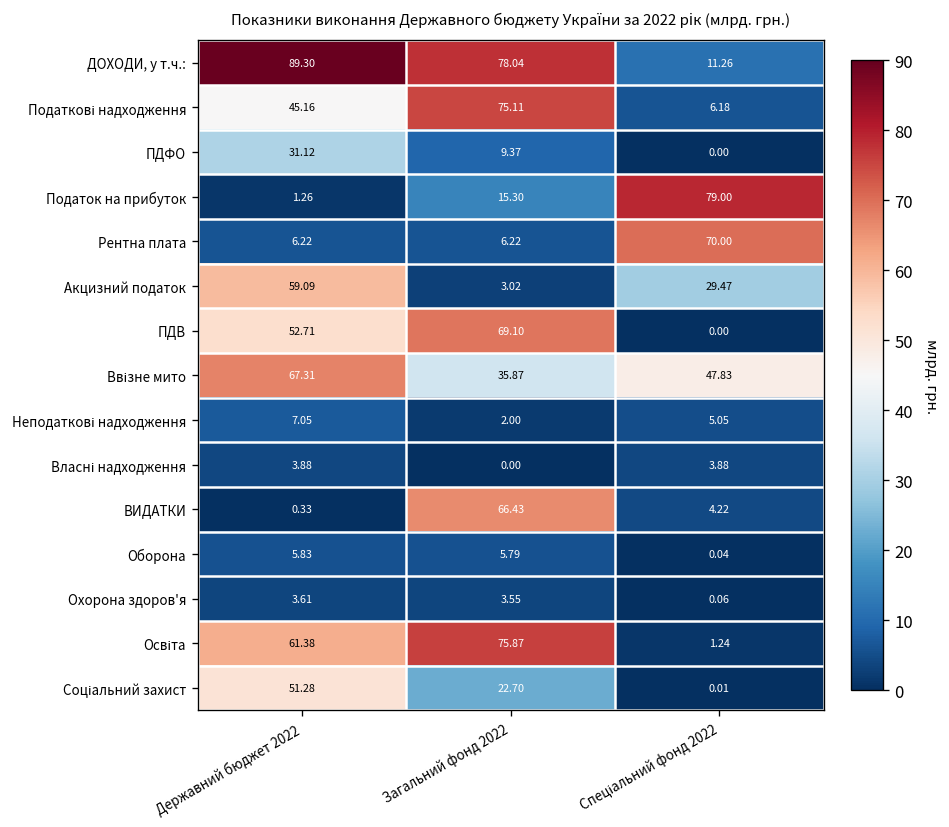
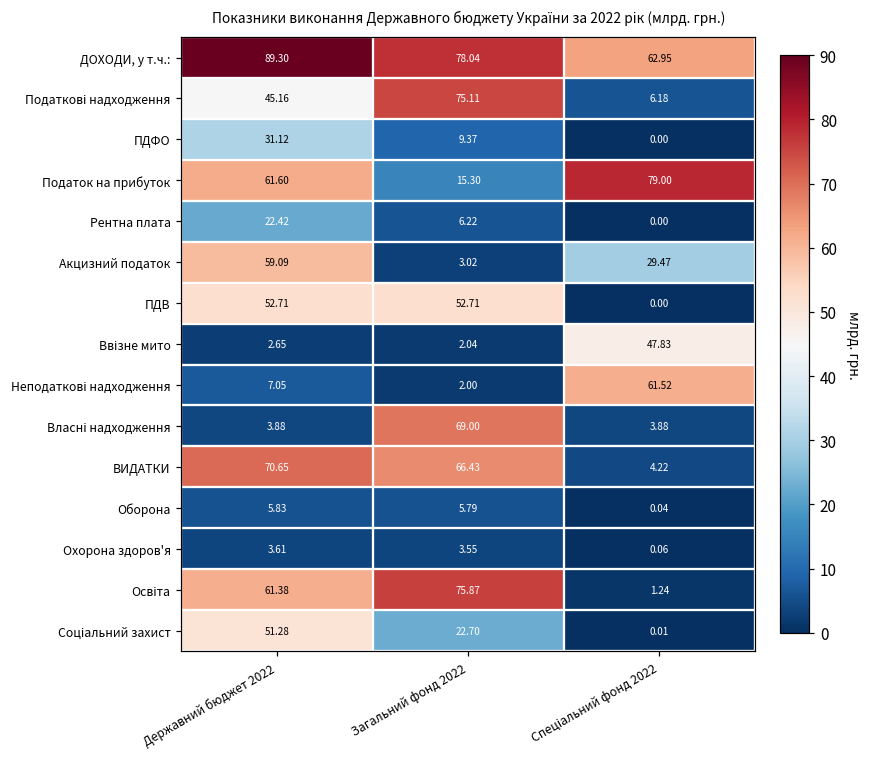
ДОХОДИ, у т.ч.:, Спеціальний фонд 2022: 11.26 -> 62.95
Податок на прибуток, Державний бюджет 2022: 1.26 -> 61.60
Рентна плата, Державний бюджет 2022: 6.22 -> 22.42
Рентна плата, Спеціальний фонд 2022: 70.00 -> 0.00
ПДВ, Загальний фонд 2022: 69.10 -> 52.71
Ввізне мито, Державний бюджет 2022: 67.31 -> 2.65
Ввізне мито, Загальний фонд 2022: 35.87 -> 2.04
Неподаткові надходження, Спеціальний фонд 2022: 5.05 -> 61.52
Власні надходження, Загальний фонд 2022: 0.00 -> 69.00
ВИДАТКИ, Державний бюджет 2022: 0.33 -> 70.65
